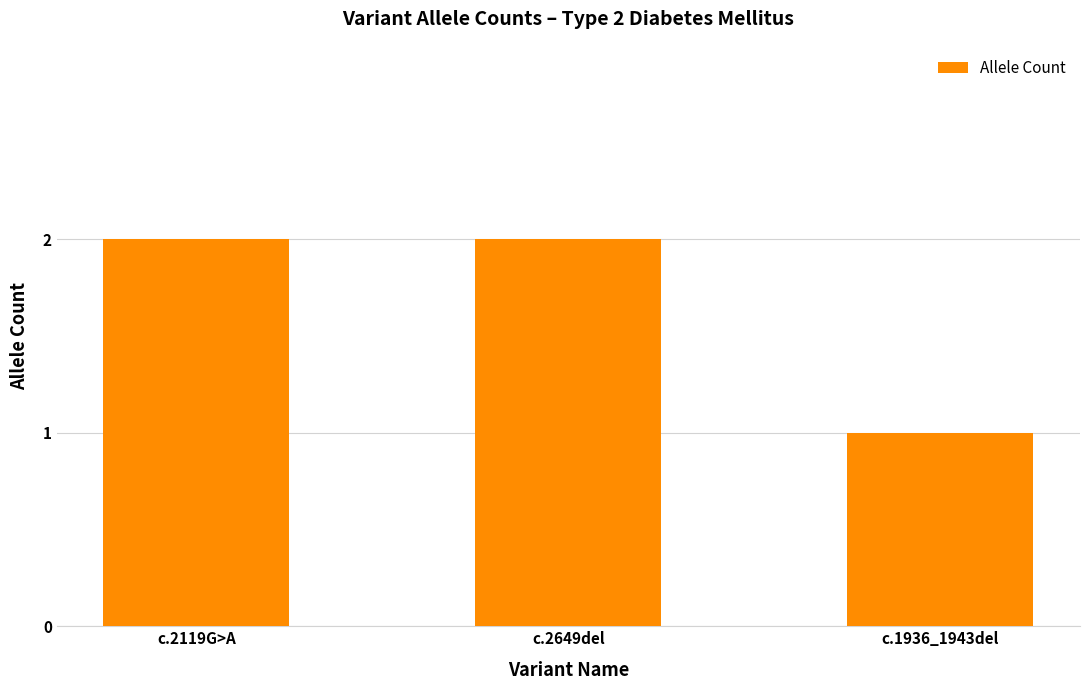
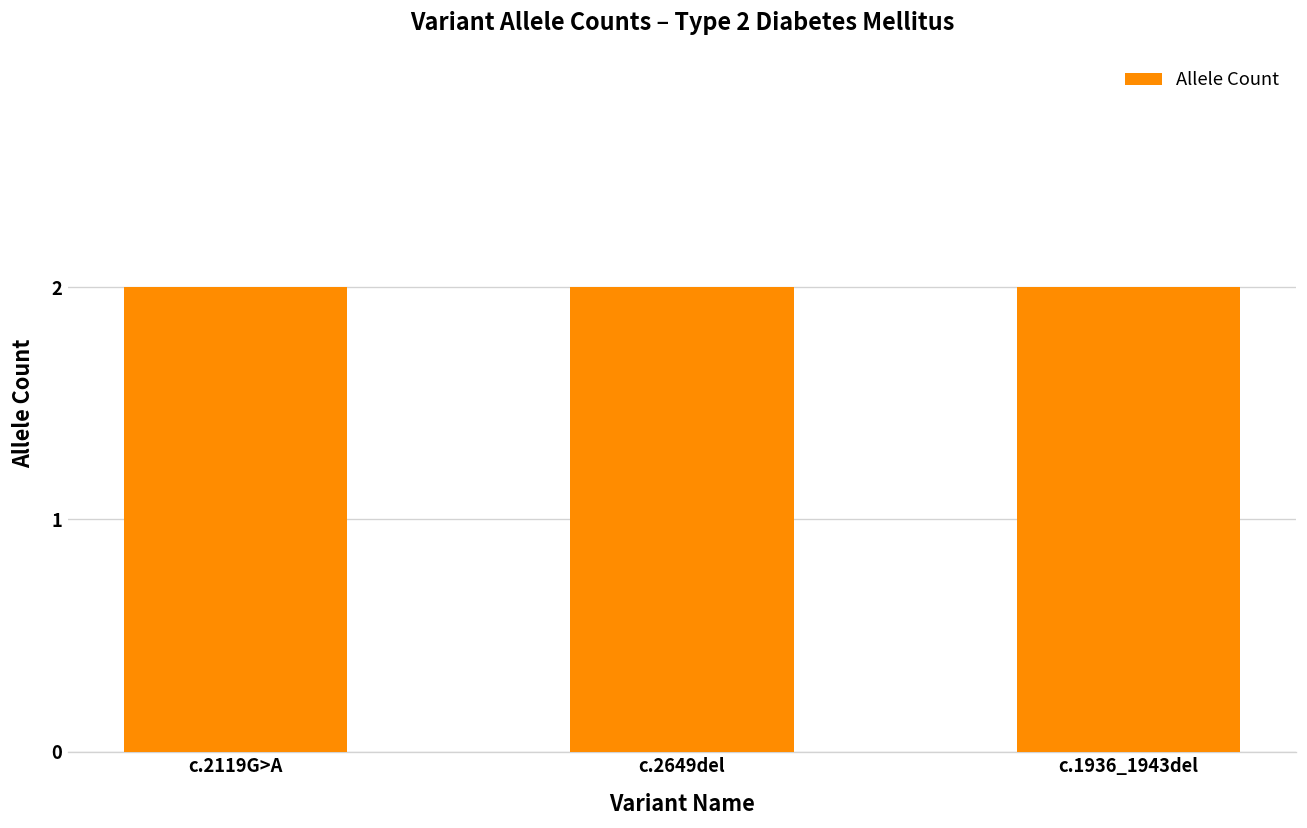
c.1936_1943del: 1 -> 2
